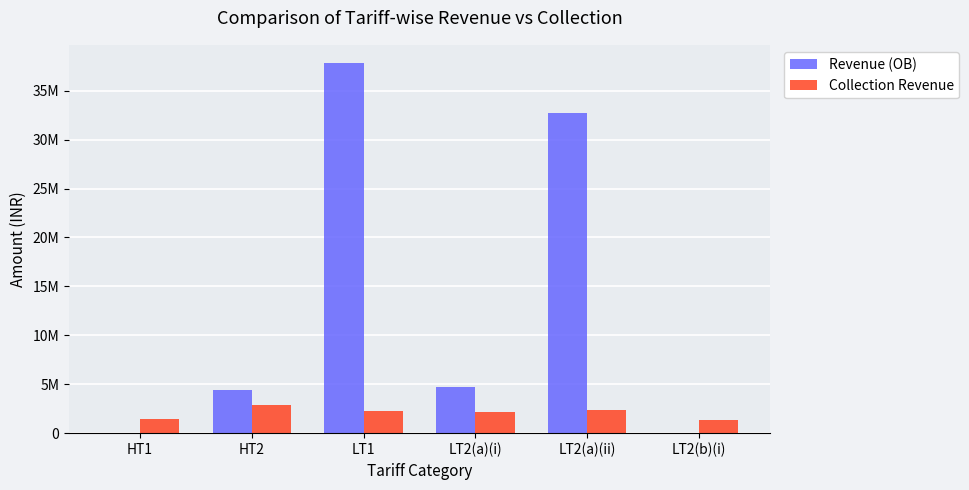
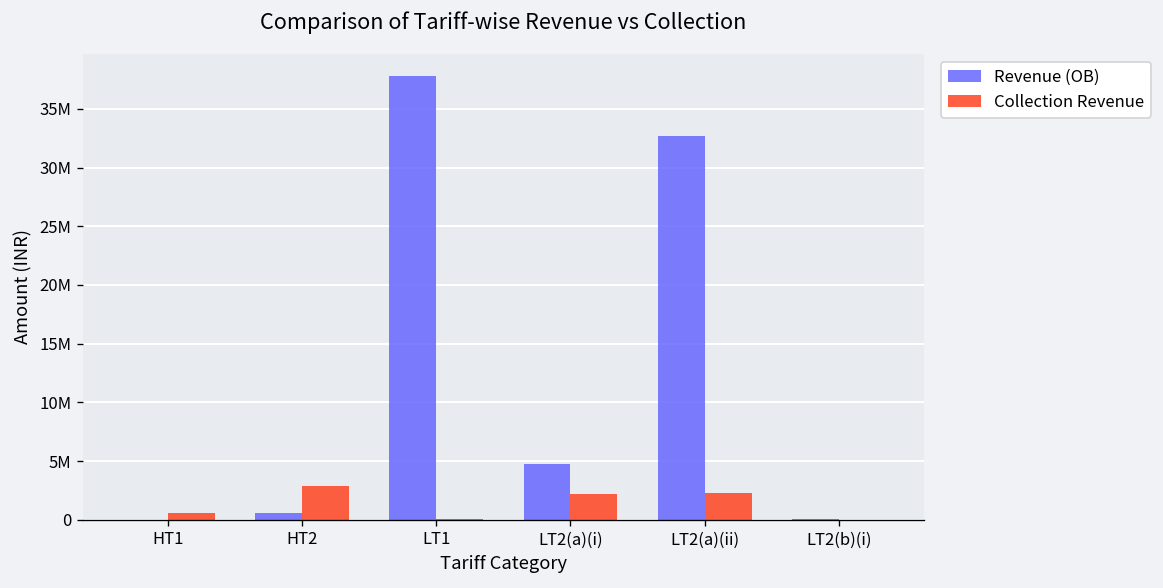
Collection Revenue, HT1: 1500000 -> 600000
Revenue (OB), HT2: 4000000 -> 1000000
Collection Revenue, LT1: 2000000 -> 0
Collection Revenue, LT2(b)(i): 1000000 -> 0
